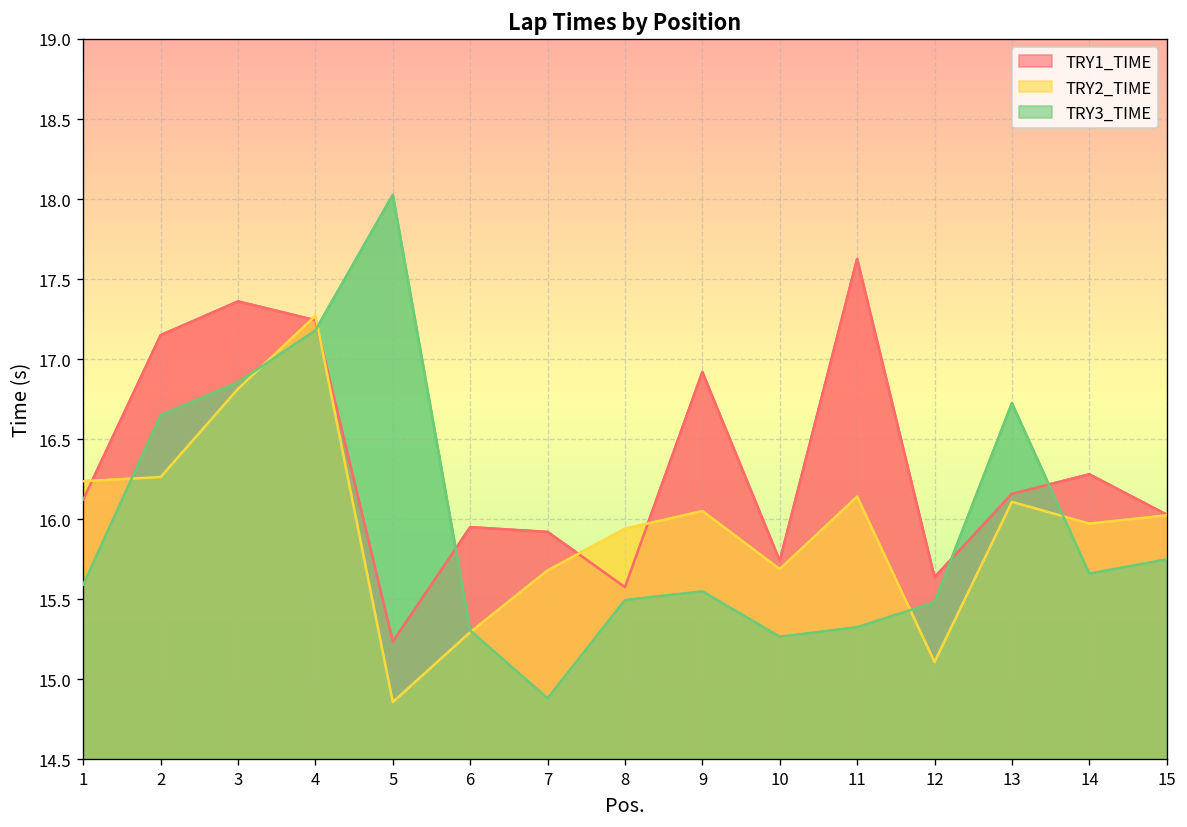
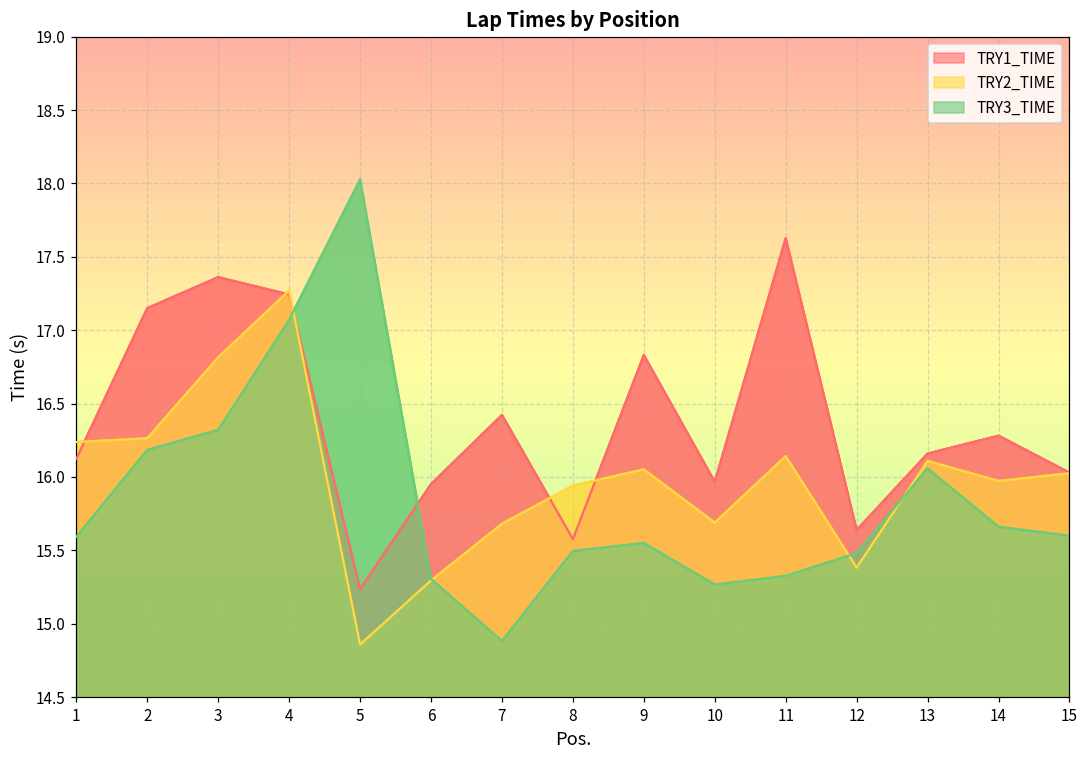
TRY3_TIME, 2: 16.65 -> 16.18
TRY3_TIME, 3: 16.86 -> 16.32
TRY3_TIME, 4: 17.18 -> 17.07
TRY1_TIME, 7: 15.92 -> 16.42
TRY1_TIME, 9: 16.92 -> 16.83
TRY1_TIME, 10: 15.74 -> 15.97
TRY2_TIME, 12: 15.11 -> 15.38
TRY3_TIME, 13: 16.73 -> 16.06
TRY3_TIME, 15: 15.75 -> 15.60
